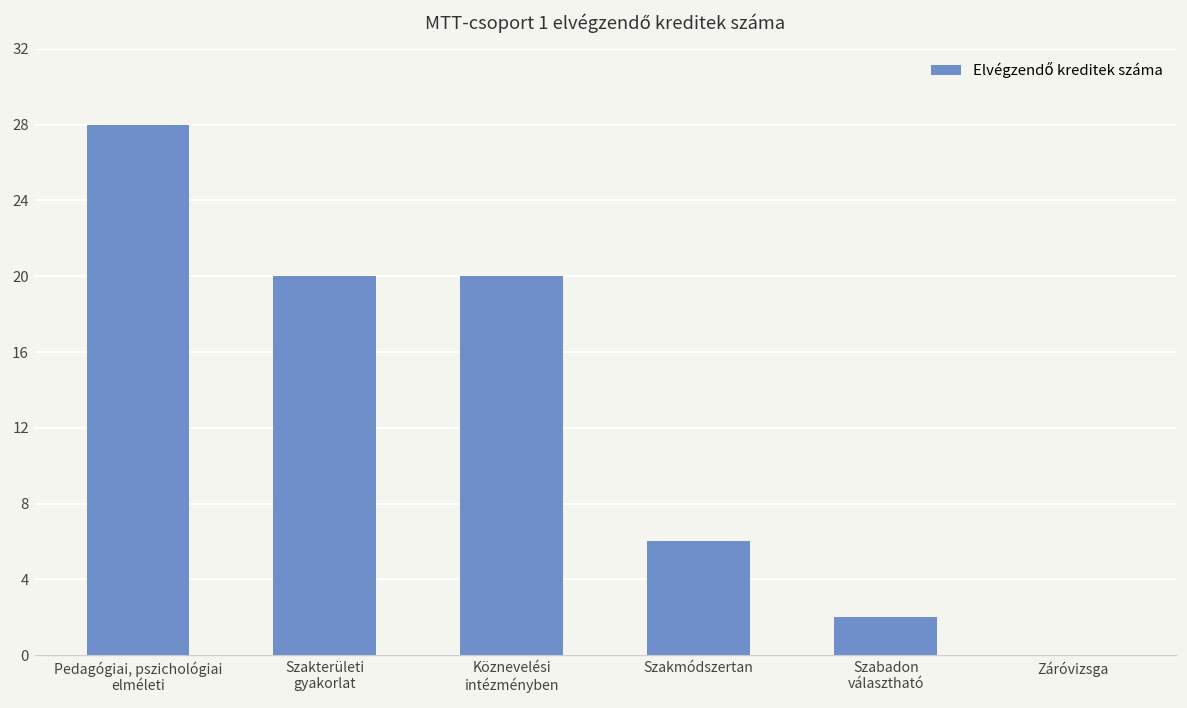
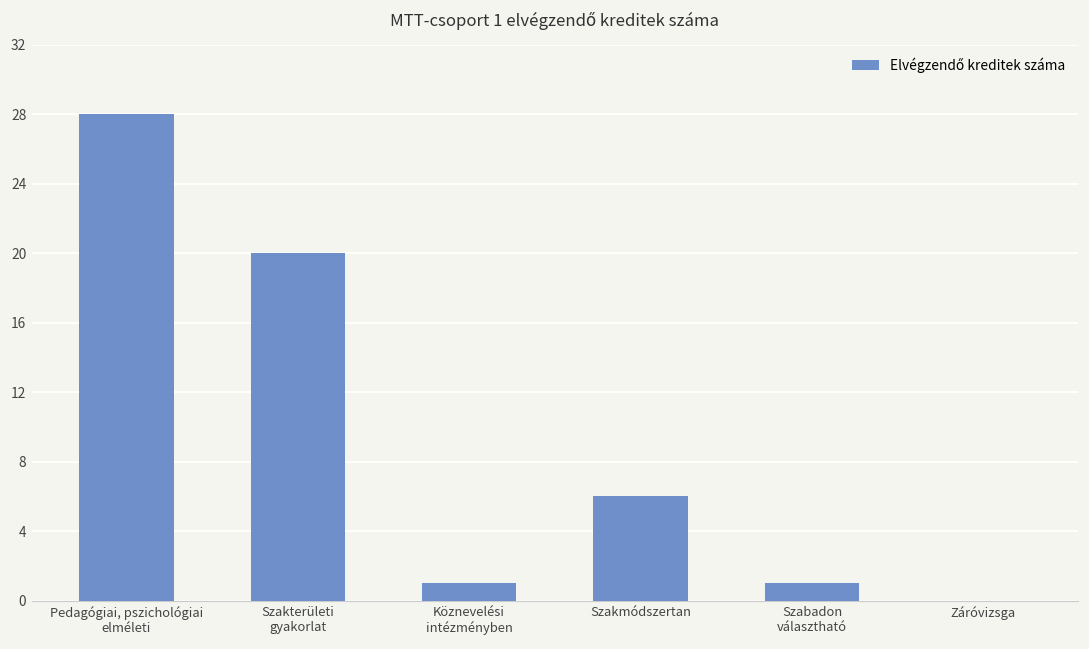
Köznevelési intézményben: 20 -> 1
Szabadon választható: 2 -> 1
